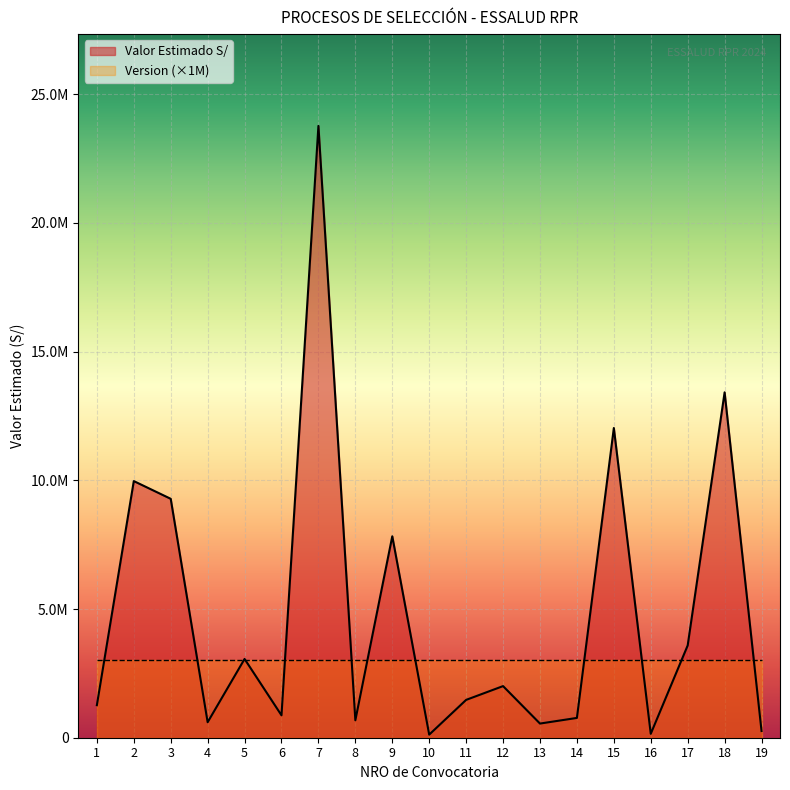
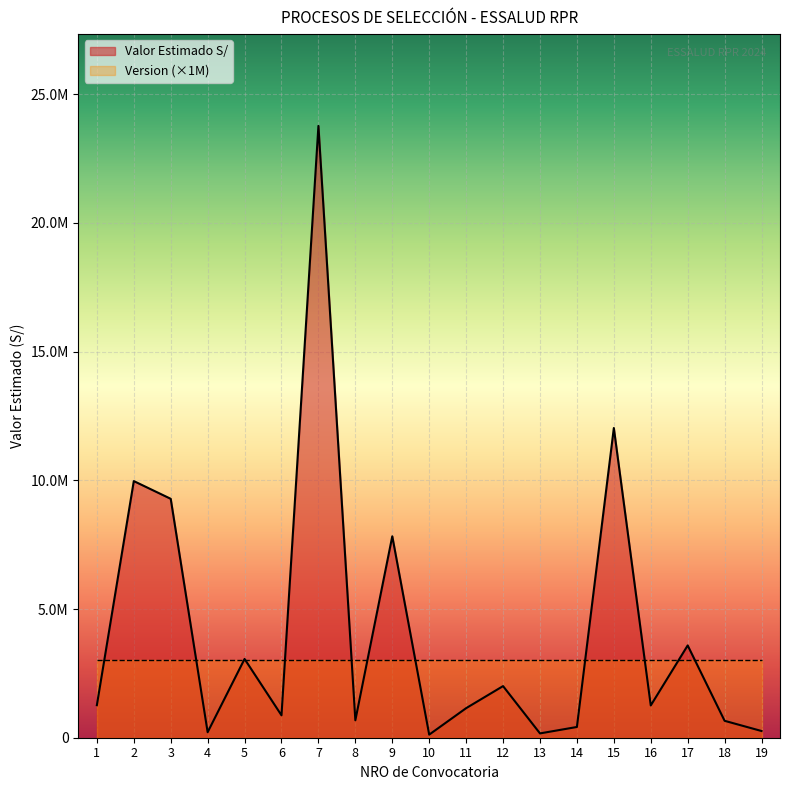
Valor Estimado S/, 4: 600000 -> 200000
Valor Estimado S/, 11: 1500000 -> 1100000
Valor Estimado S/, 13: 600000 -> 200000
Valor Estimado S/, 14: 800000 -> 400000
Valor Estimado S/, 16: 200000 -> 1300000
Valor Estimado S/, 18: 13400000 -> 700000
